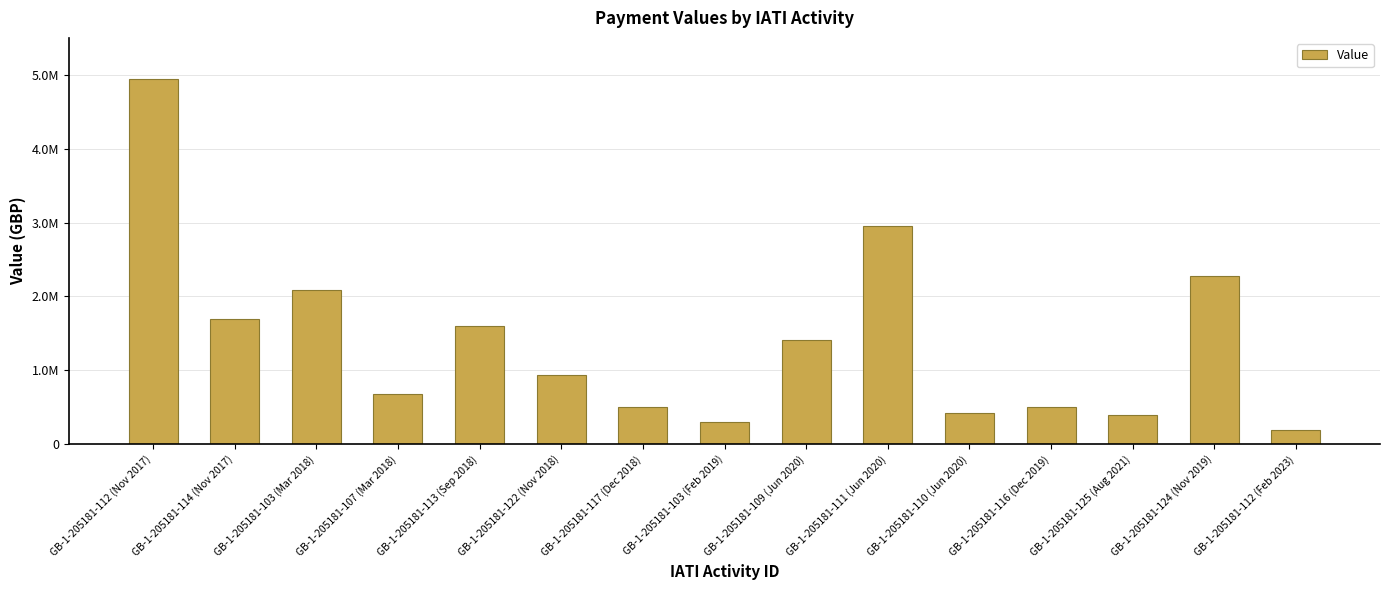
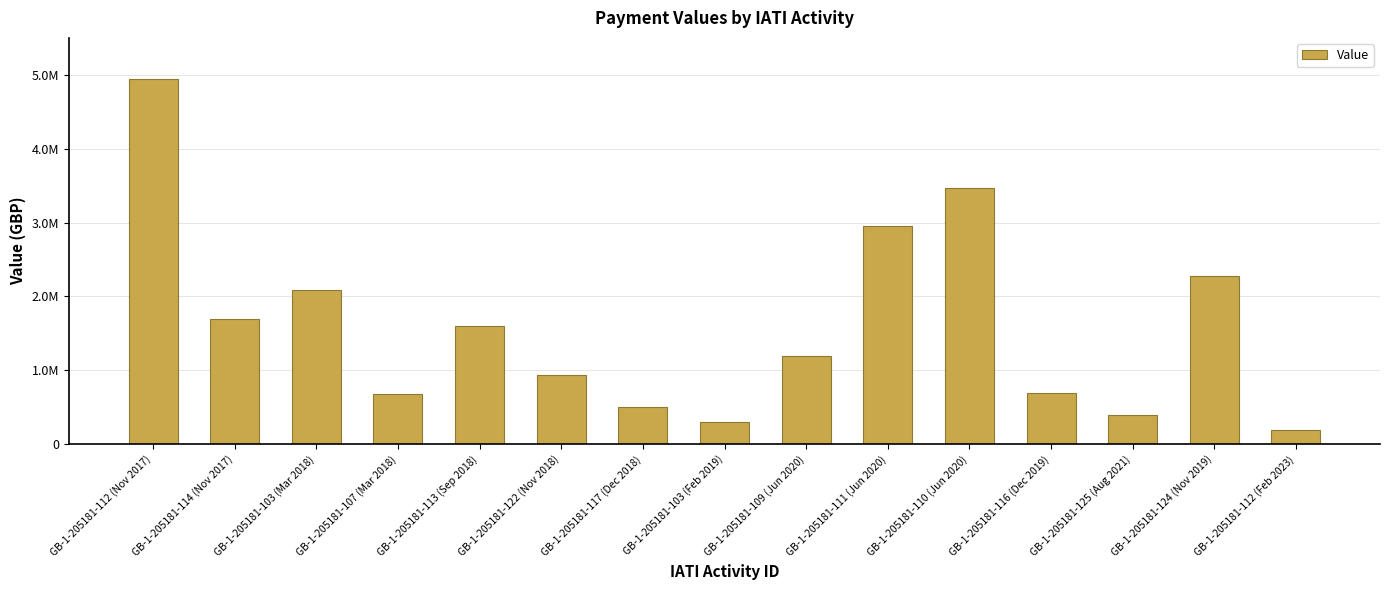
GB-1-205181-109 (Jun 2020): 1400000 -> 1200000
GB-1-205181-110 (Jun 2020): 400000 -> 3500000
GB-1-205181-116 (Dec 2019): 500000 -> 700000
